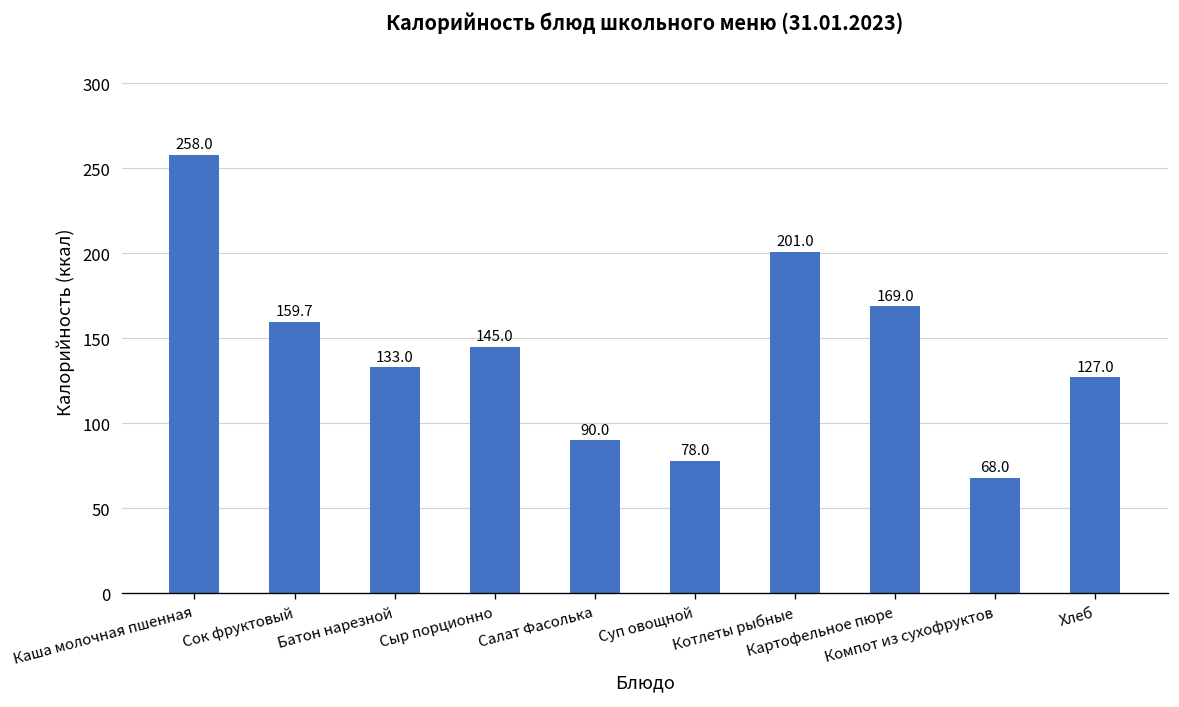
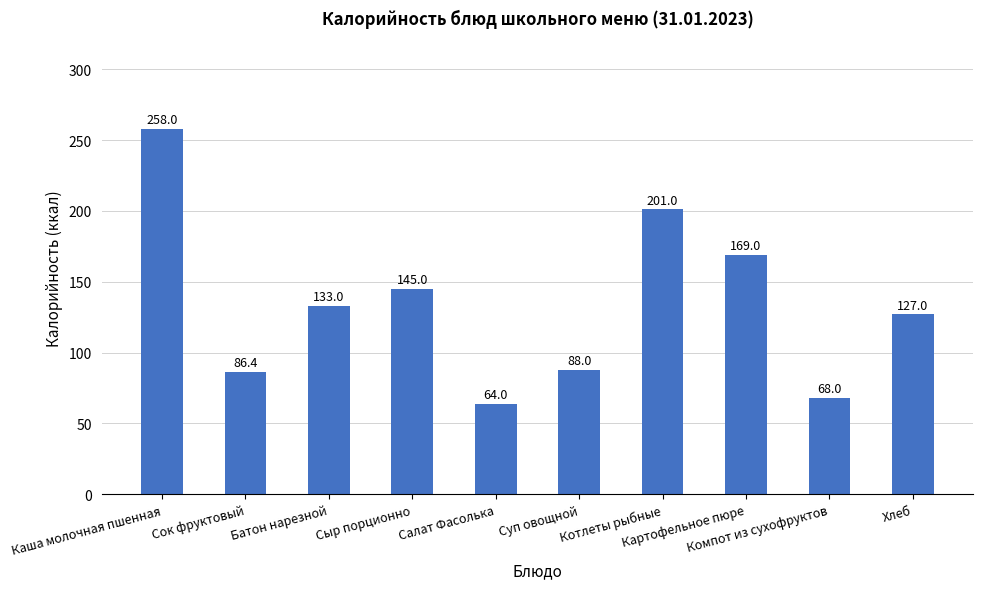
Сок фруктовый: 159.7 -> 86.4
Салат Фасолька: 90.0 -> 64.0
Суп овощной: 78.0 -> 88.0
